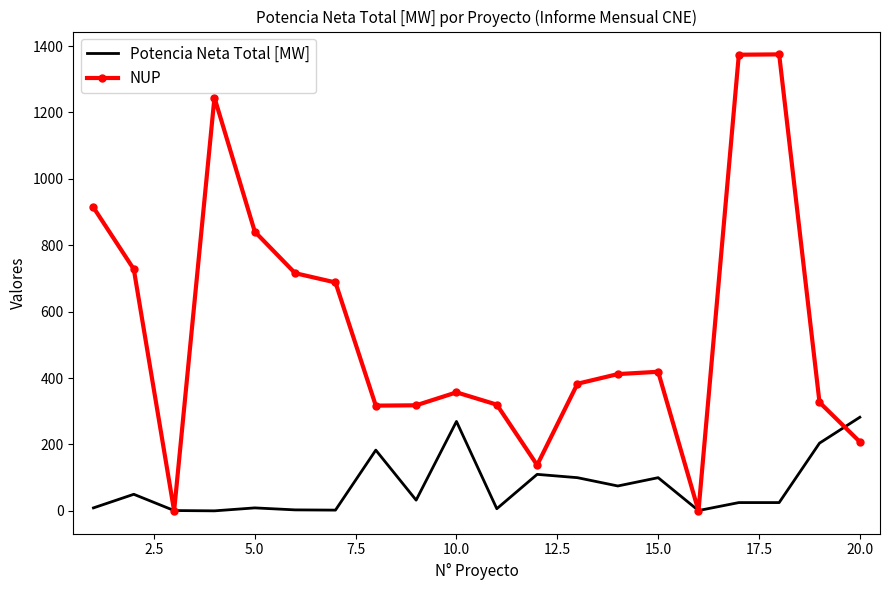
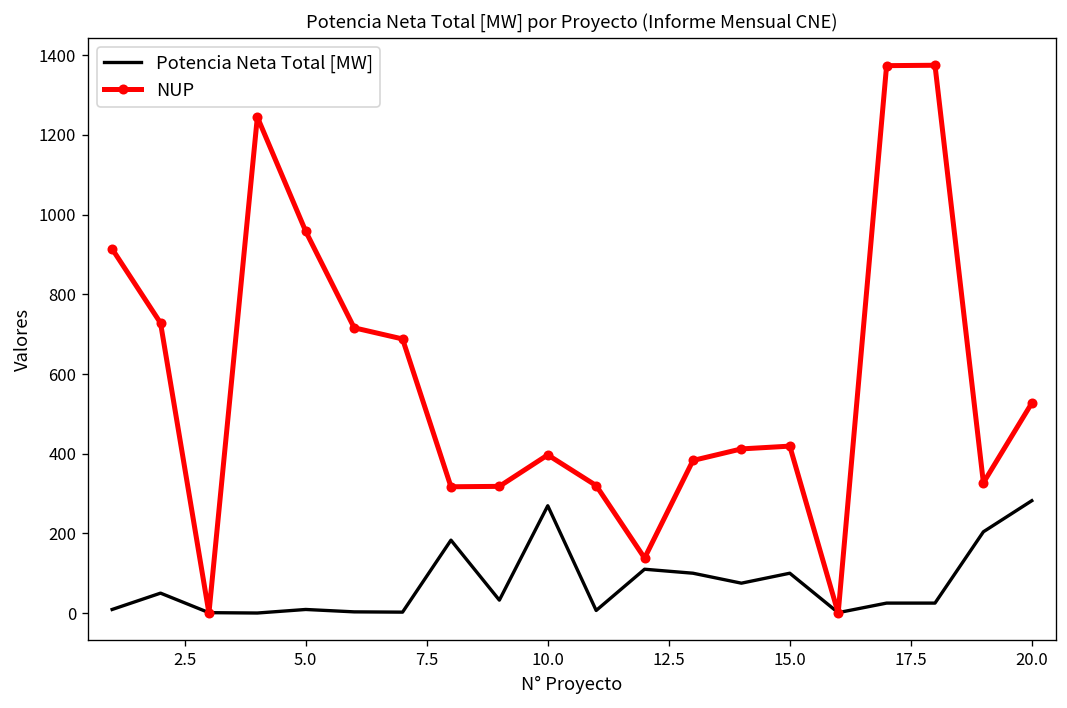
NUP, 5.0: 840 -> 960
NUP, 10.0: 360 -> 400
NUP, 20.0: 210 -> 530
